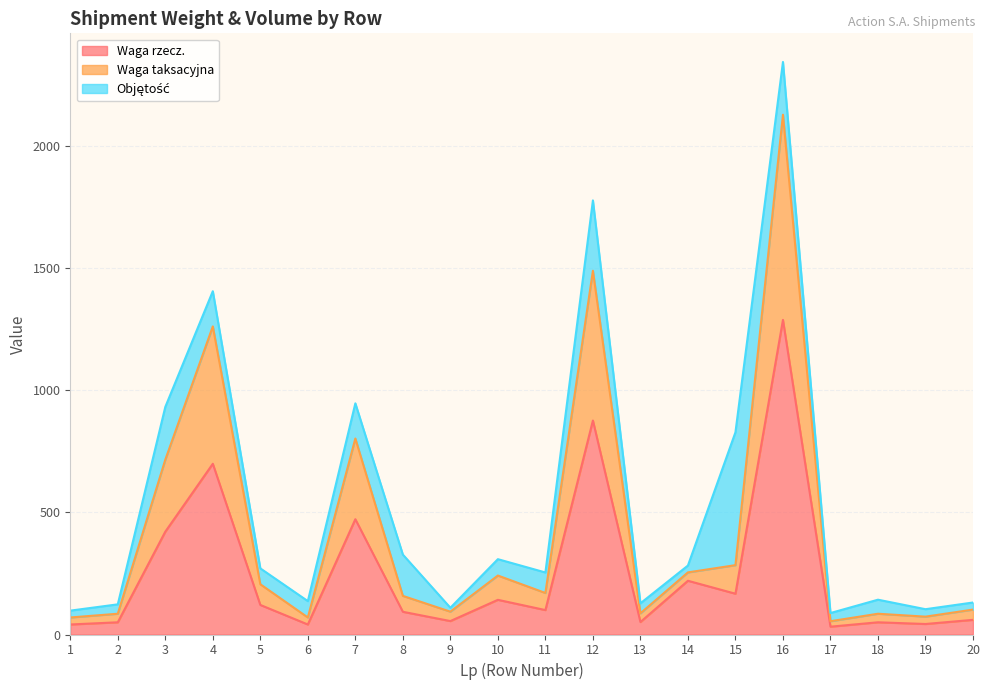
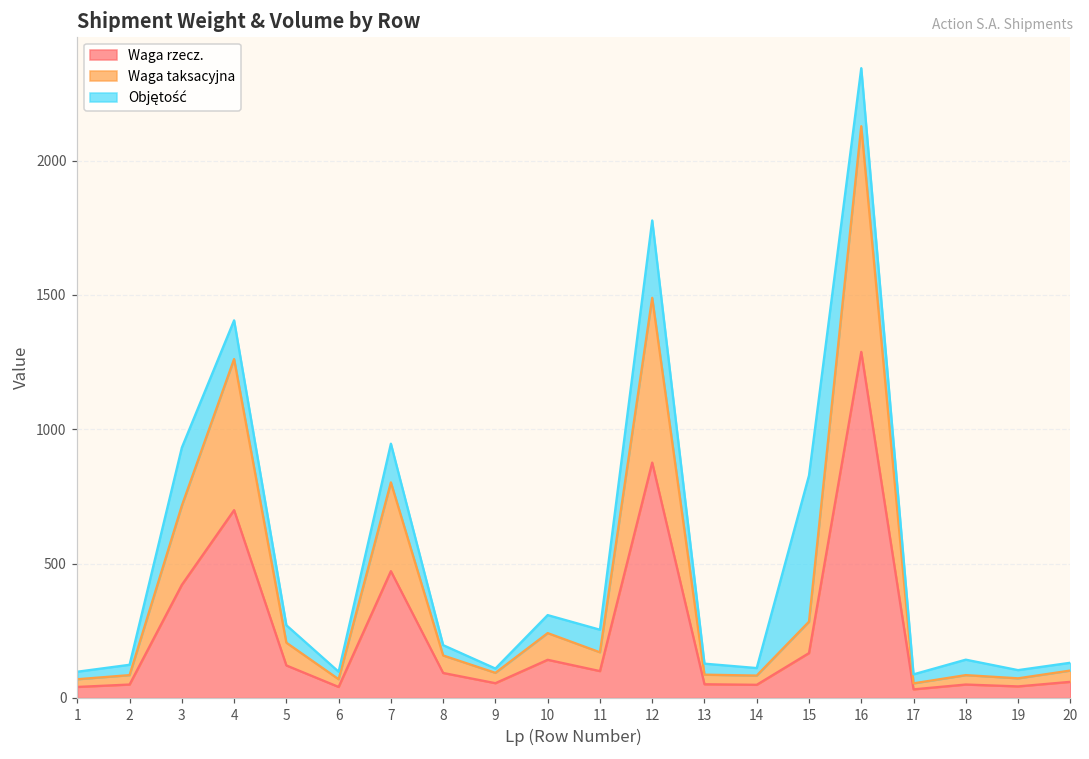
Objętość, 6: 70 -> 30
Objętość, 8: 170 -> 40
Waga rzecz., 14: 220 -> 50
